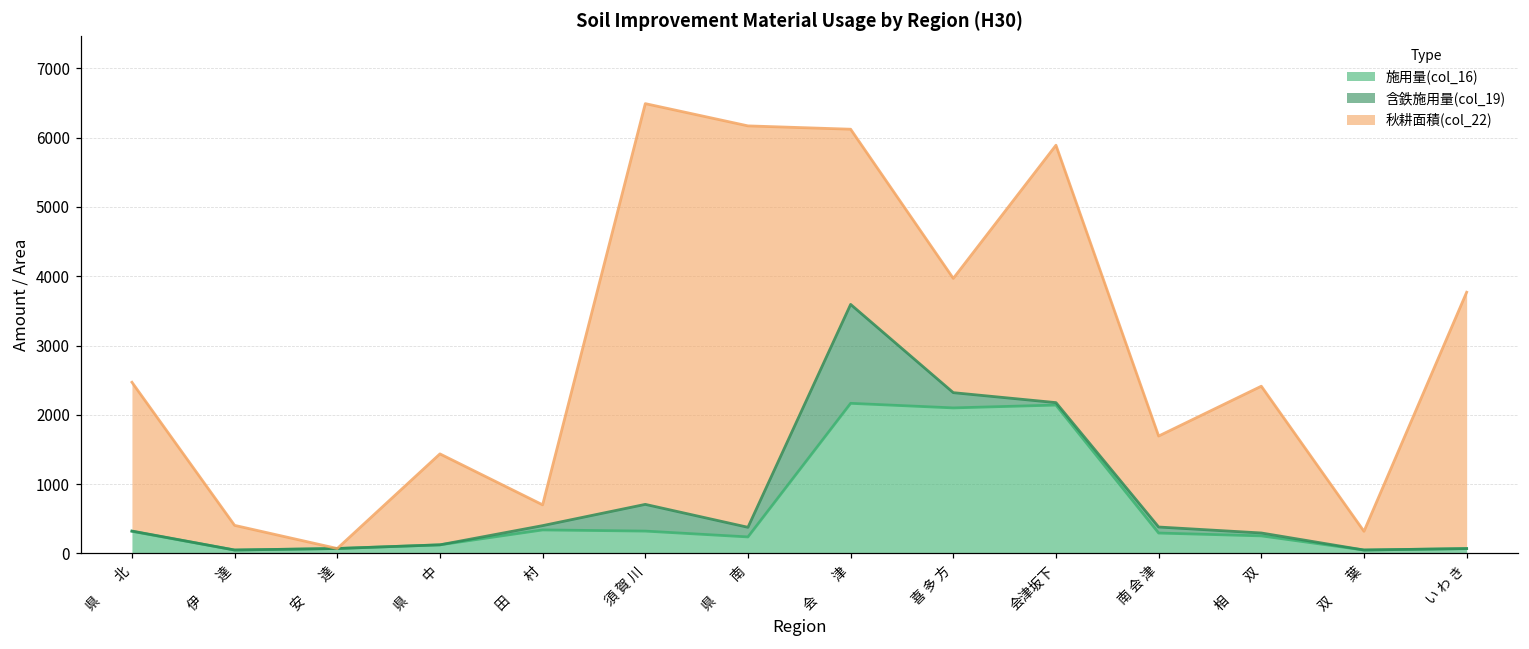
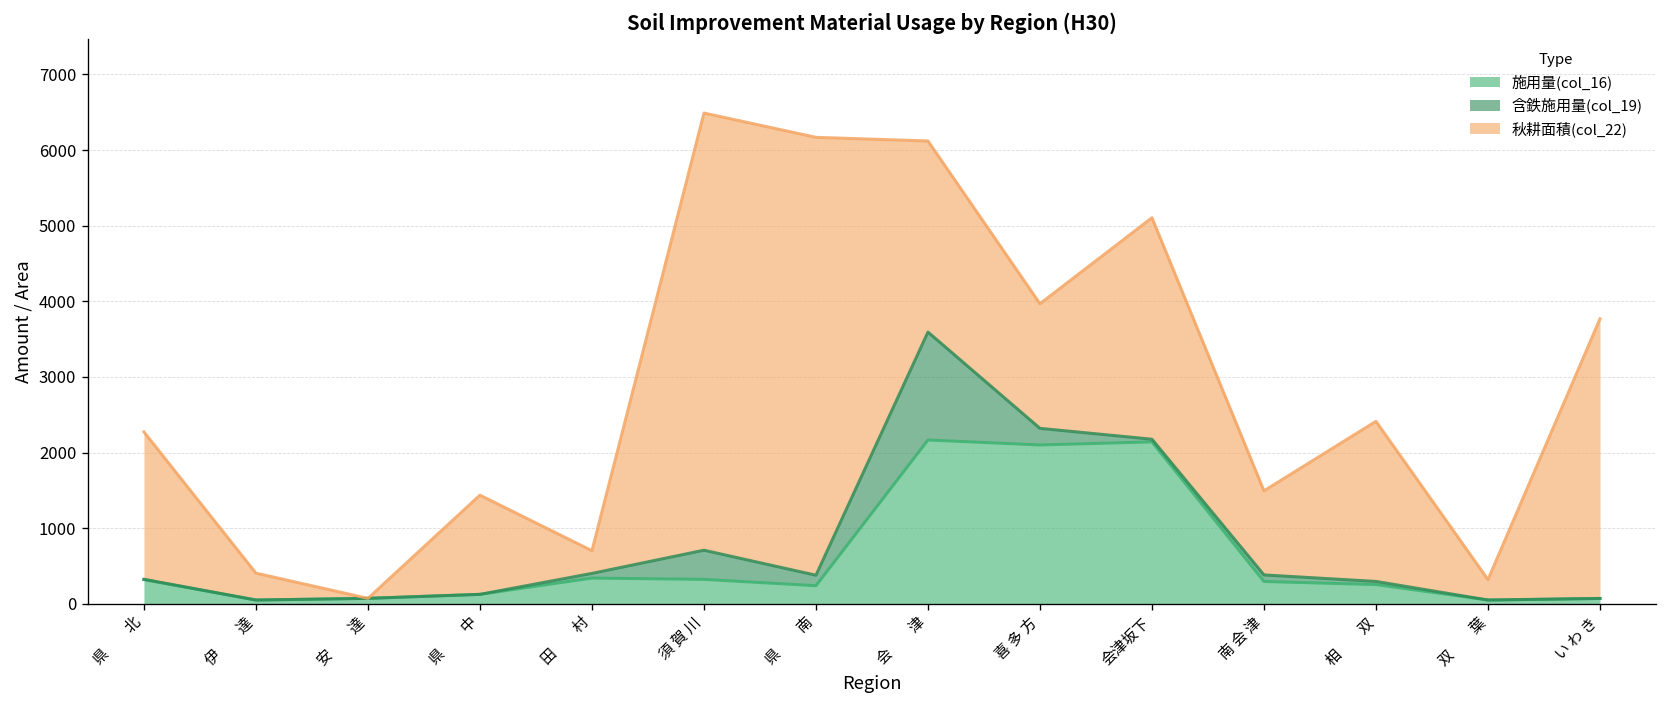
秋耕面積(col_22), 県 北: 2100 -> 1900
秋耕面積(col_22), 会津坂下: 3700 -> 2900
秋耕面積(col_22), 南 会 津: 1300 -> 1100
